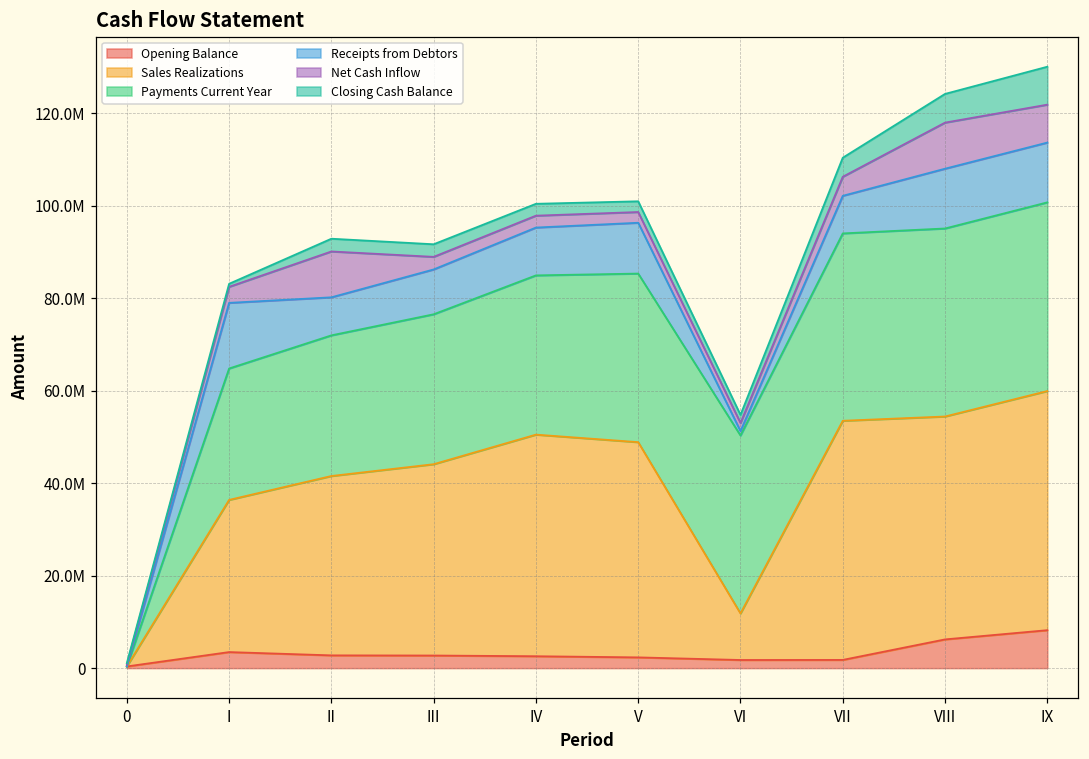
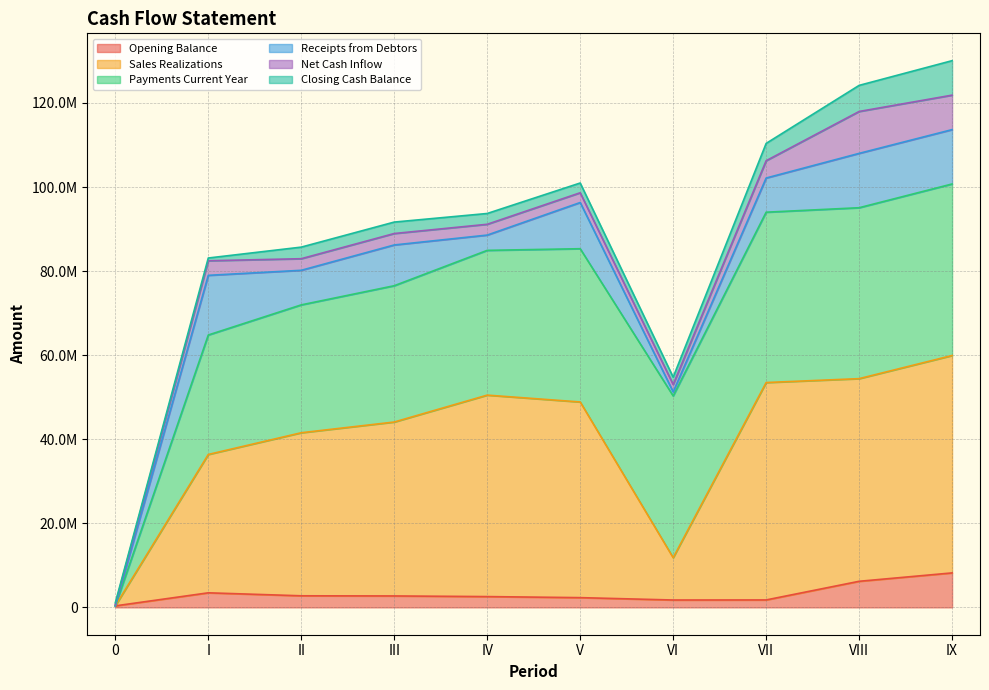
Net Cash Inflow, II: 10000000 -> 3000000
Receipts from Debtors, IV: 10000000 -> 4000000
